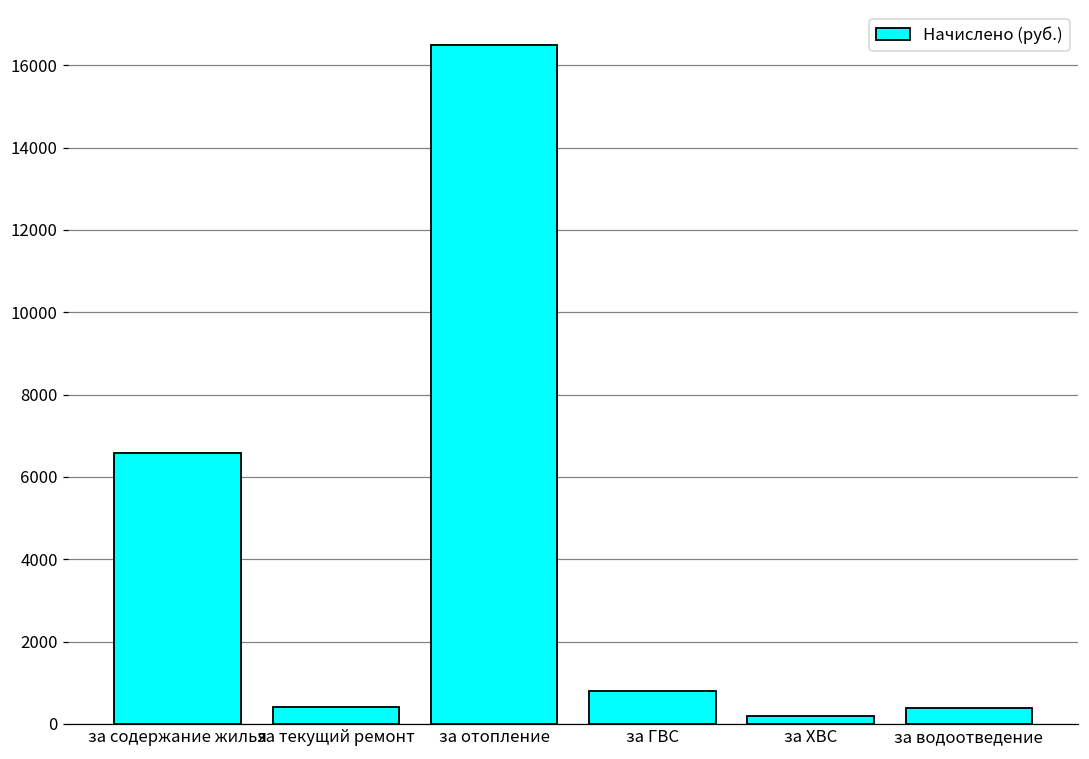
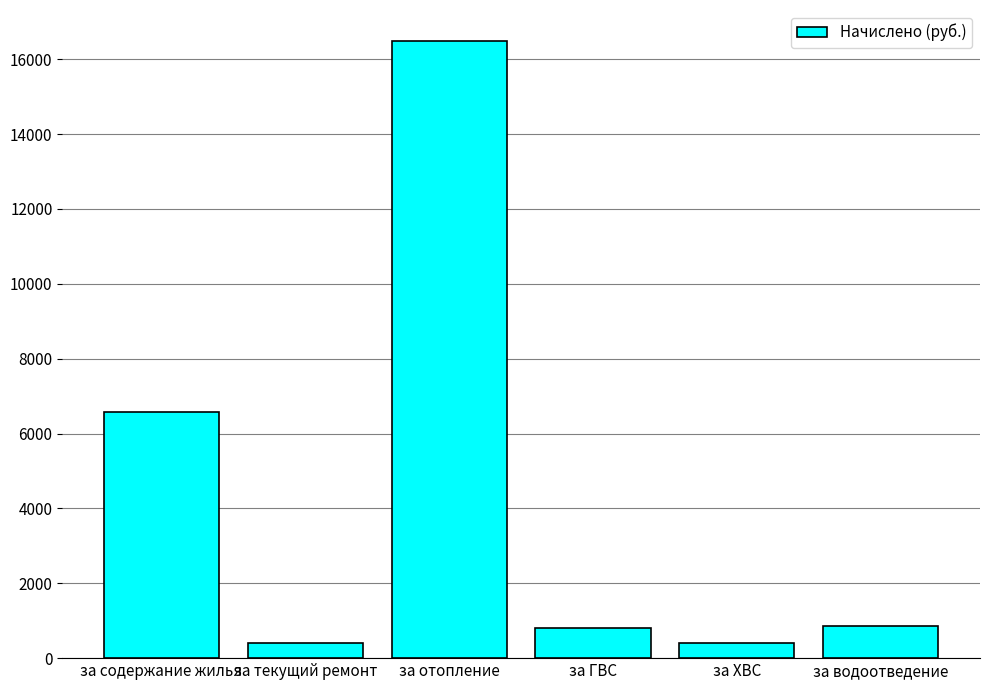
за ХВС: 200 -> 400
за водоотведение: 400 -> 900
